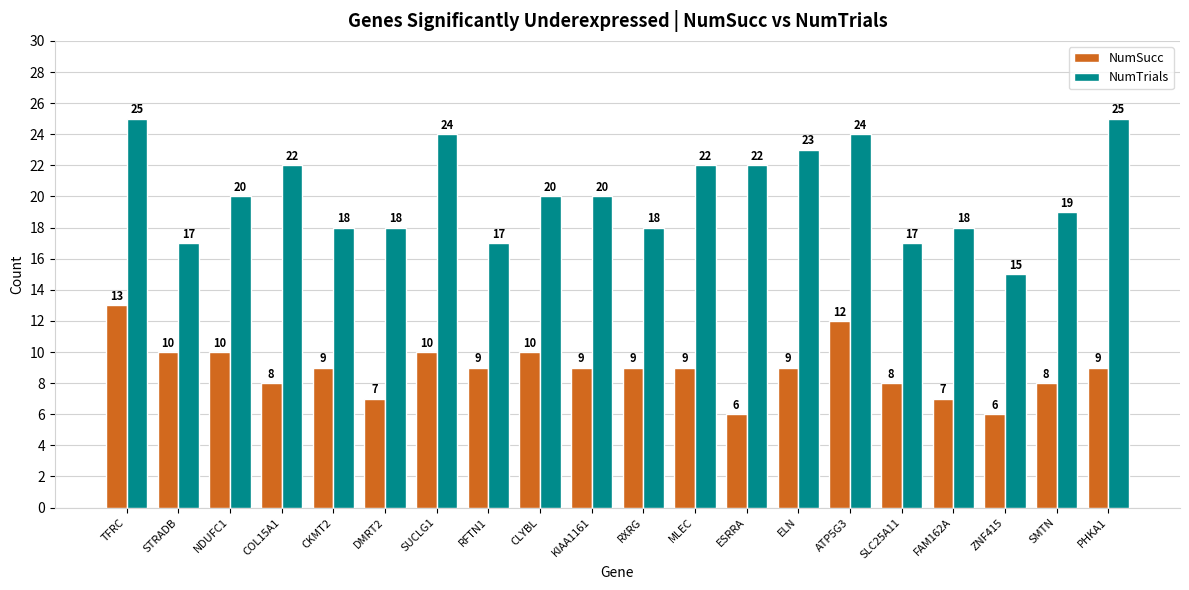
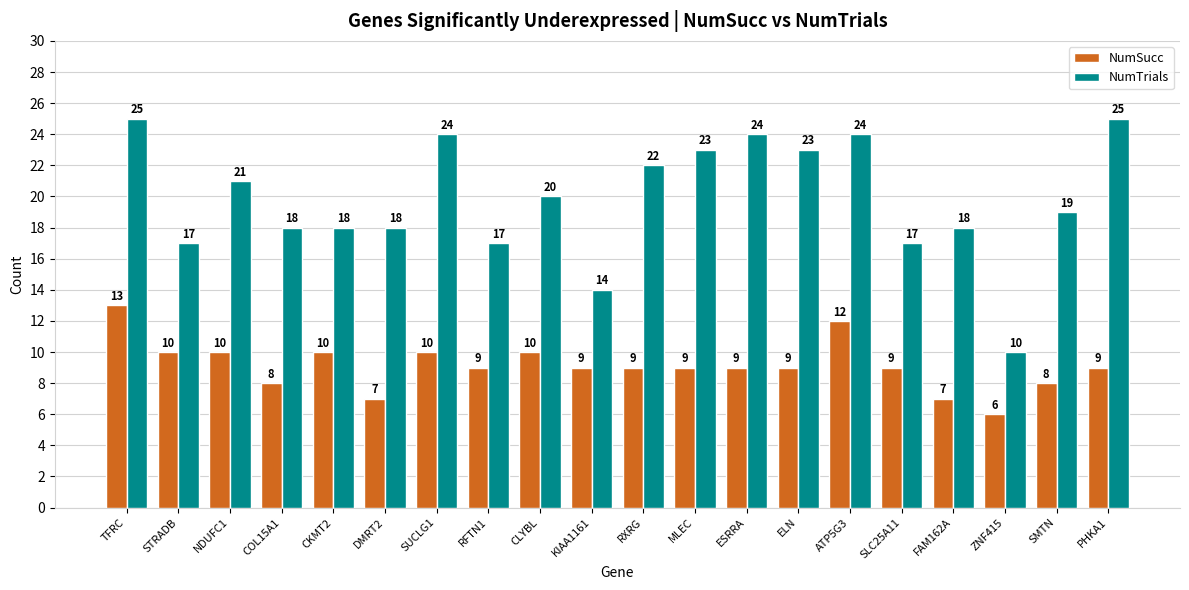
NumTrials, NDUFC1: 20 -> 21
NumTrials, COL15A1: 22 -> 18
NumSucc, CKMT2: 9 -> 10
NumTrials, KIAA1161: 20 -> 14
NumTrials, RXRG: 18 -> 22
NumTrials, MLEC: 22 -> 23
NumSucc, ESRRA: 6 -> 9
NumTrials, ESRRA: 22 -> 24
NumSucc, SLC25A11: 8 -> 9
NumTrials, ZNF415: 15 -> 10
